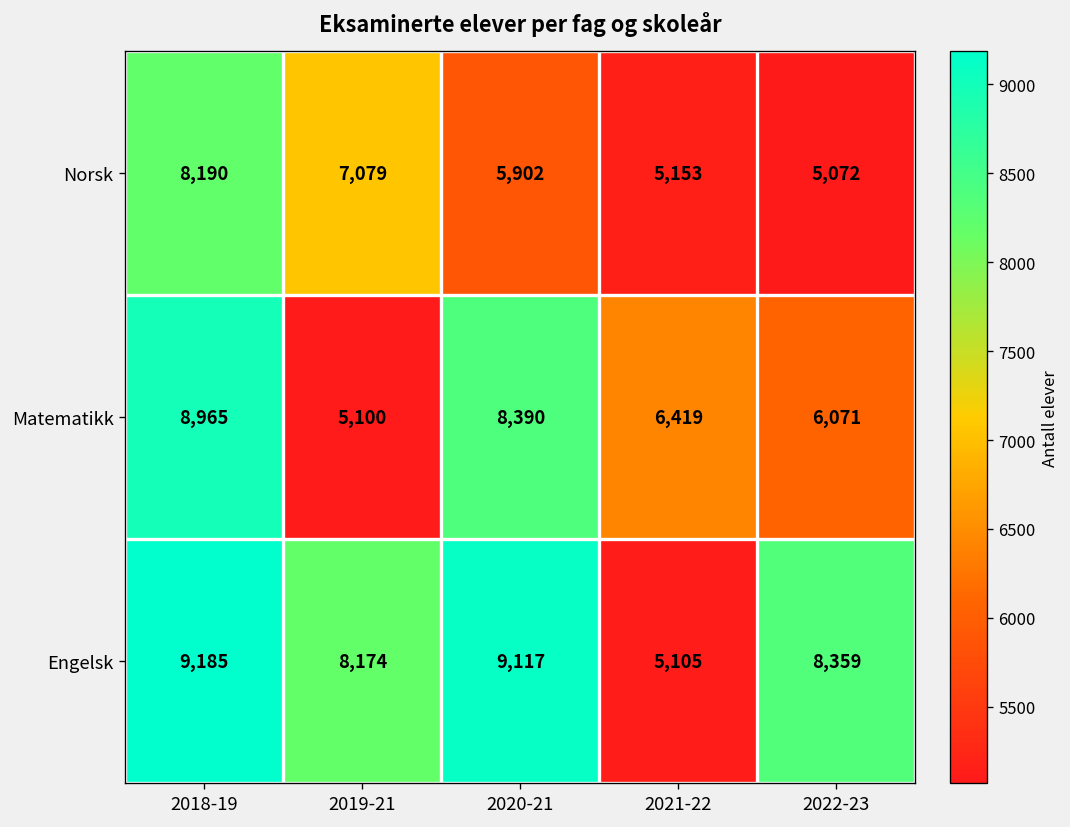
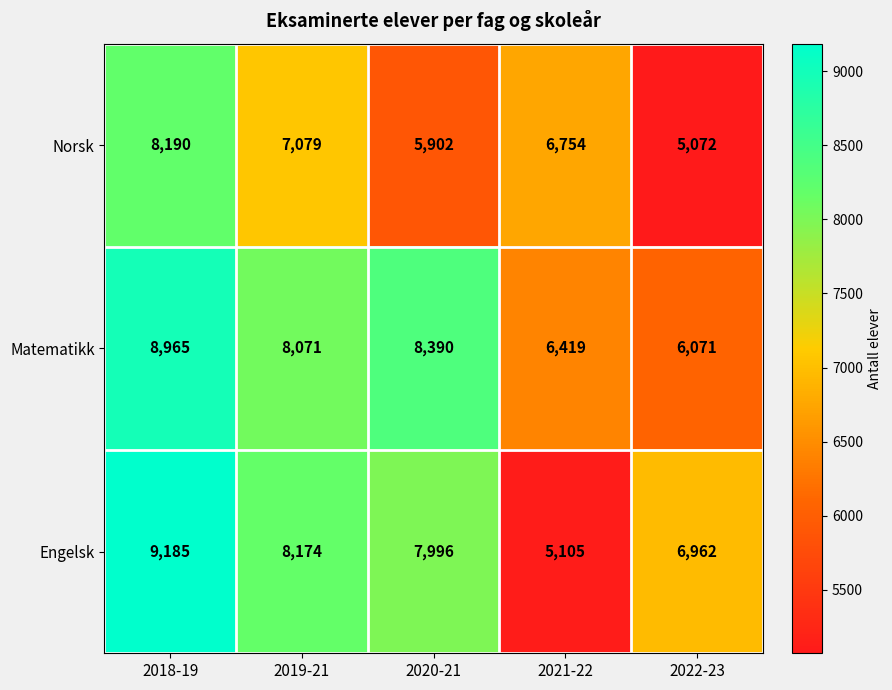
Norsk, 2021-22: 5,153 -> 6,754
Matematikk, 2019-21: 5,100 -> 8,071
Engelsk, 2020-21: 9,117 -> 7,996
Engelsk, 2022-23: 8,359 -> 6,962
